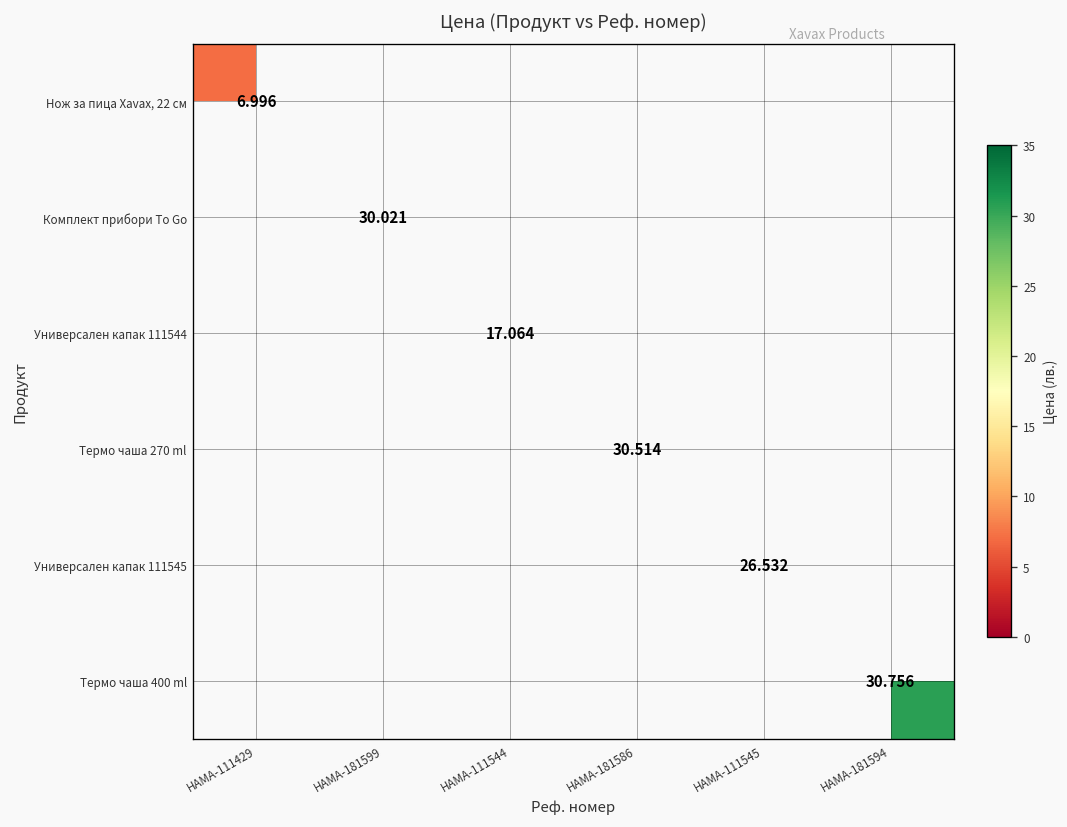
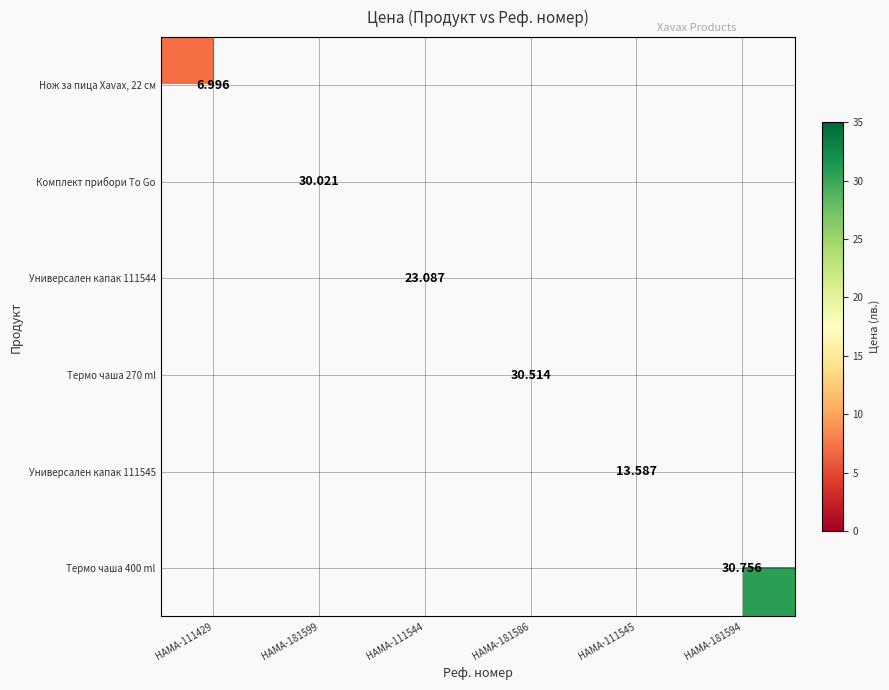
Универсален капак 111544, HAMA-111544: 17.064 -> 23.087
Универсален капак 111545, HAMA-111545: 26.532 -> 13.587
